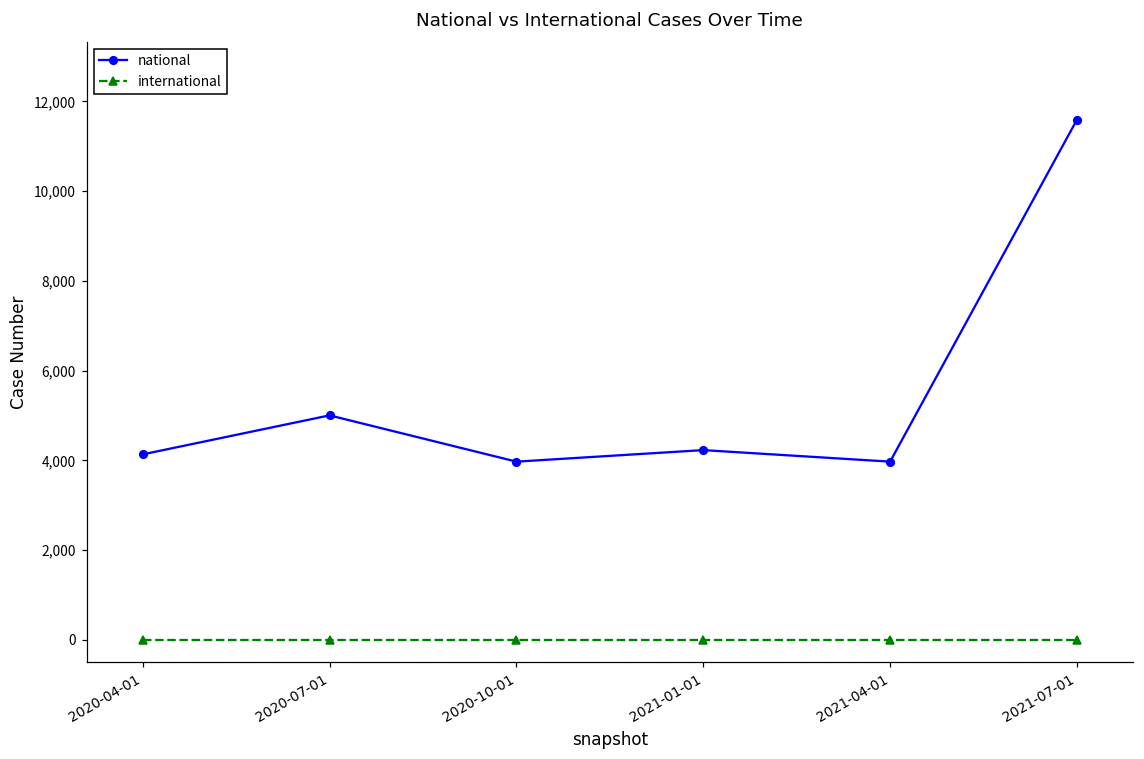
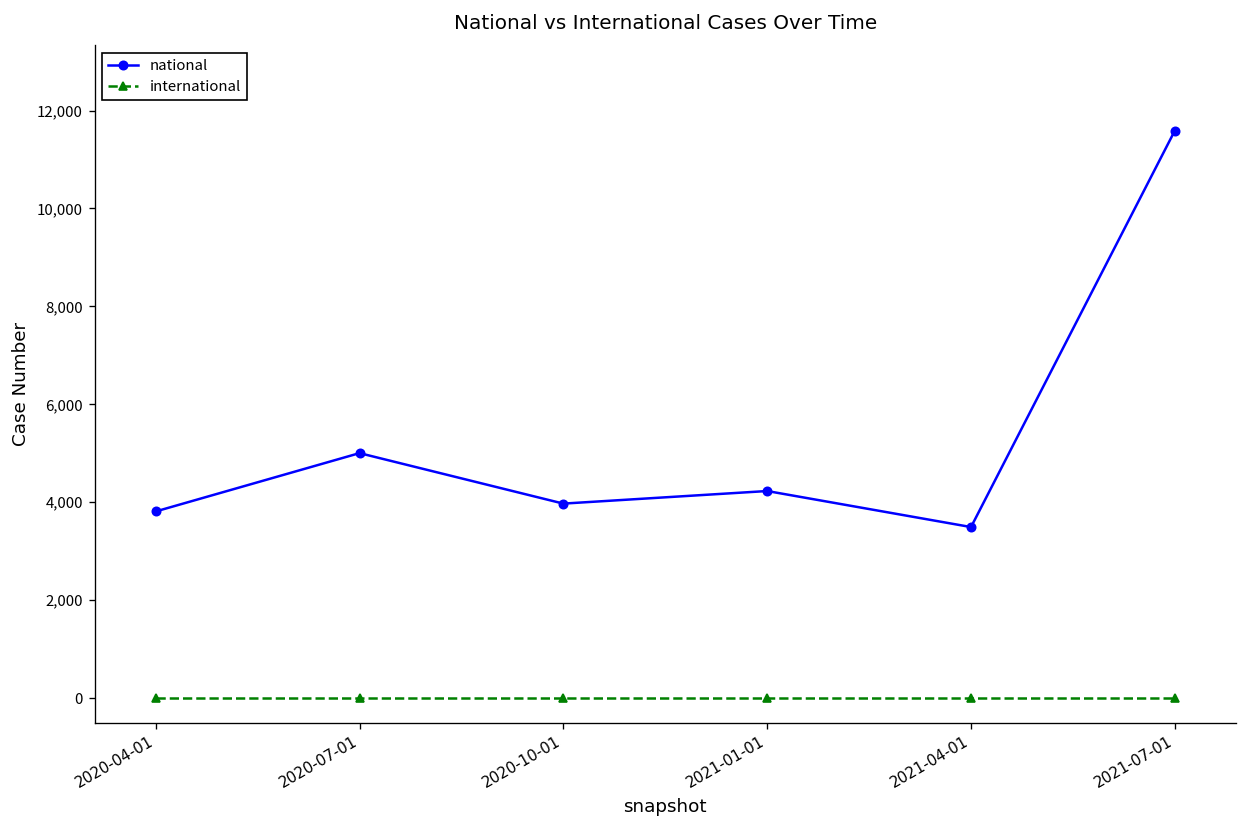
national, 2020-04-01: 4,100 -> 3,800
national, 2021-04-01: 4,000 -> 3,500
